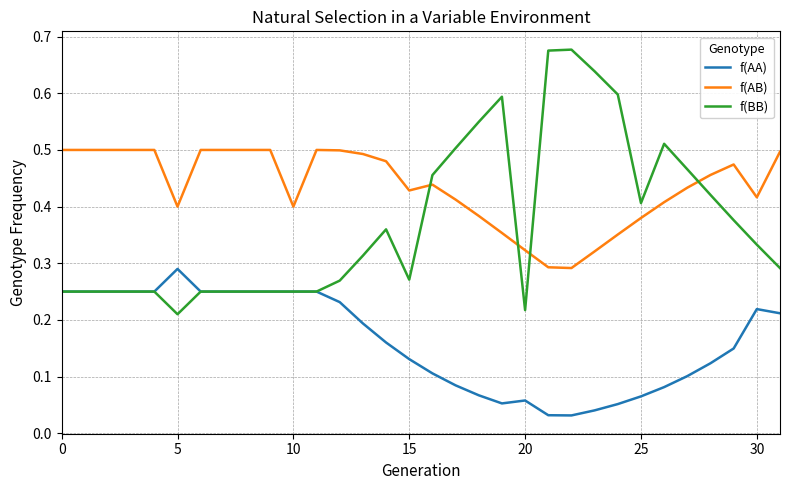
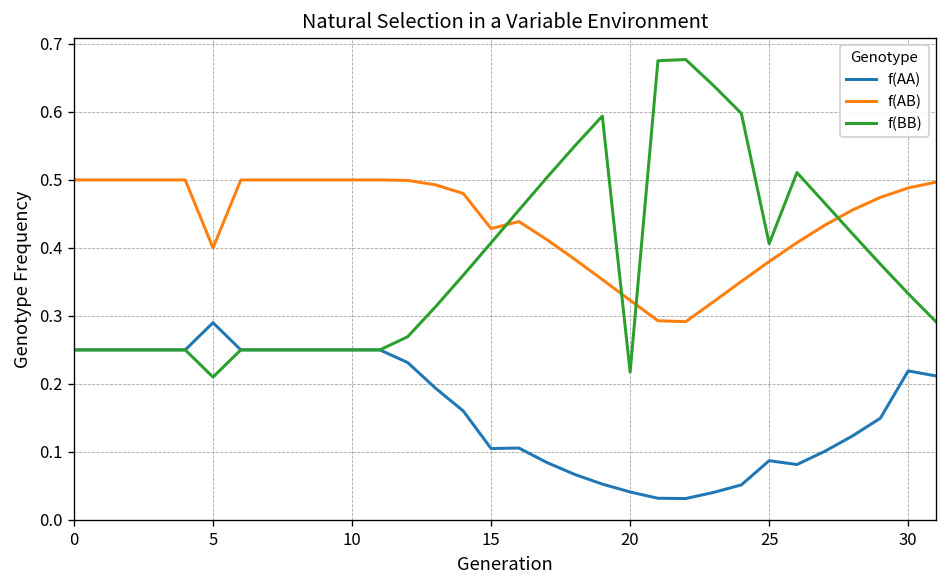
f(AB), 10: 0.4 -> 0.5
f(AA), 15: 0.13 -> 0.10
f(BB), 15: 0.27 -> 0.41
f(AA), 20: 0.06 -> 0.04
f(AA), 25: 0.07 -> 0.09
f(AB), 30: 0.42 -> 0.49
